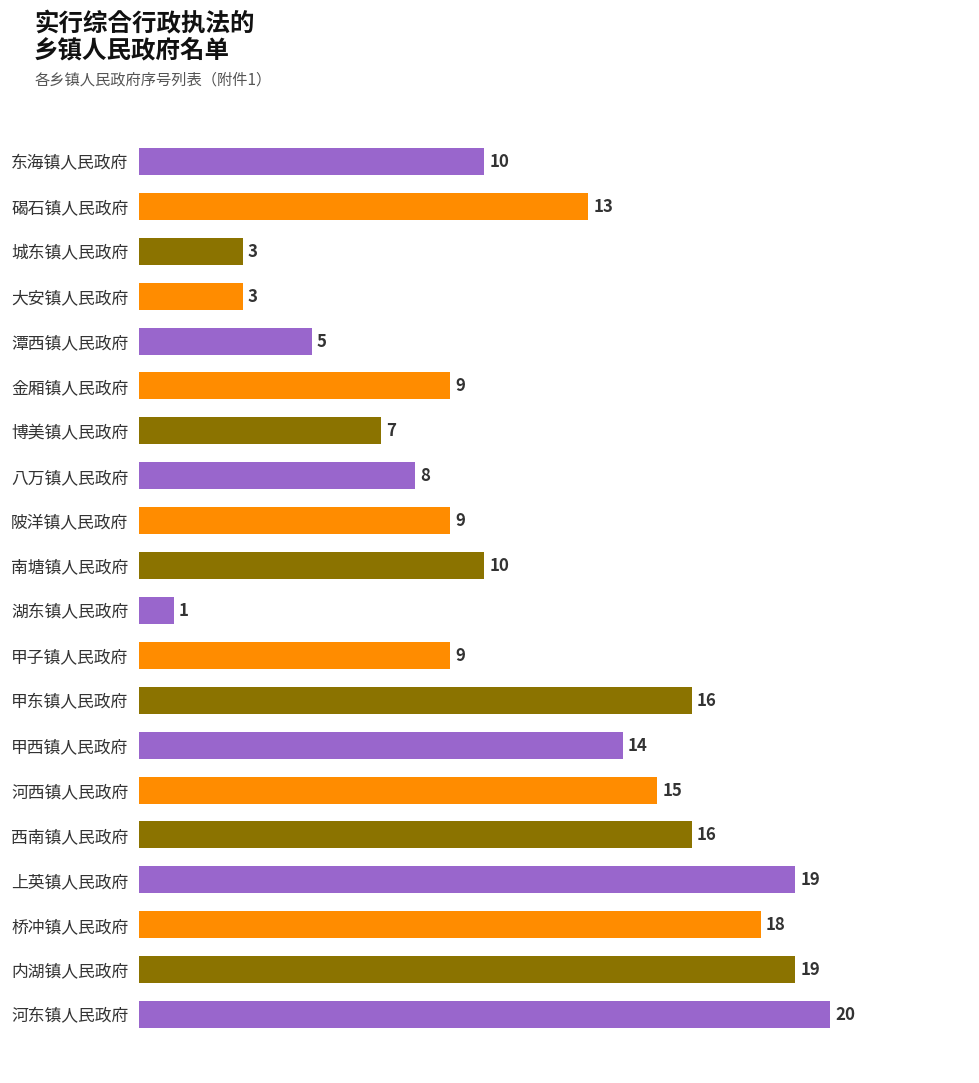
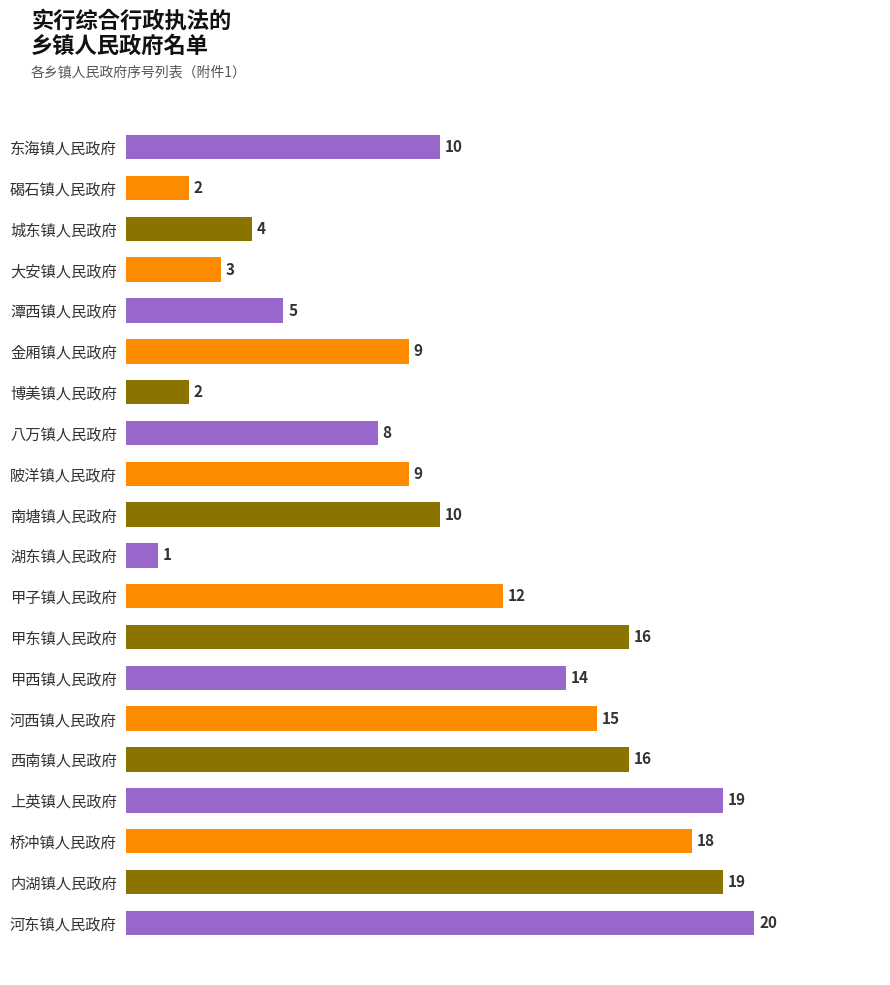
碣石镇人民政府: 13 -> 2
城东镇人民政府: 3 -> 4
博美镇人民政府: 7 -> 2
甲子镇人民政府: 9 -> 12
